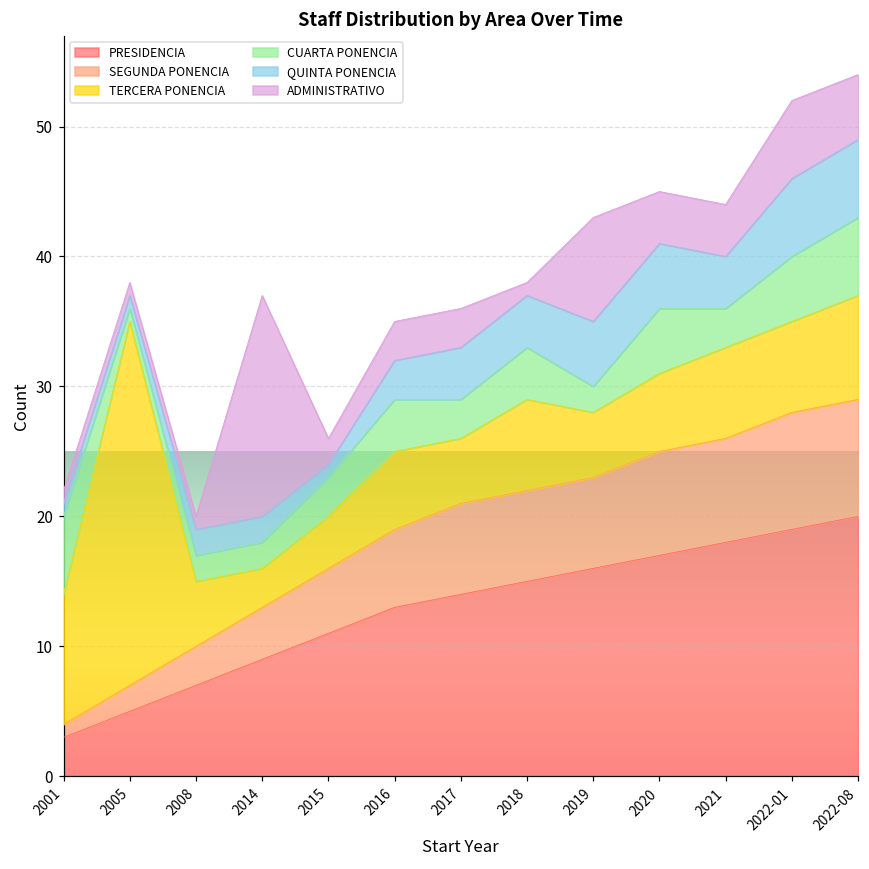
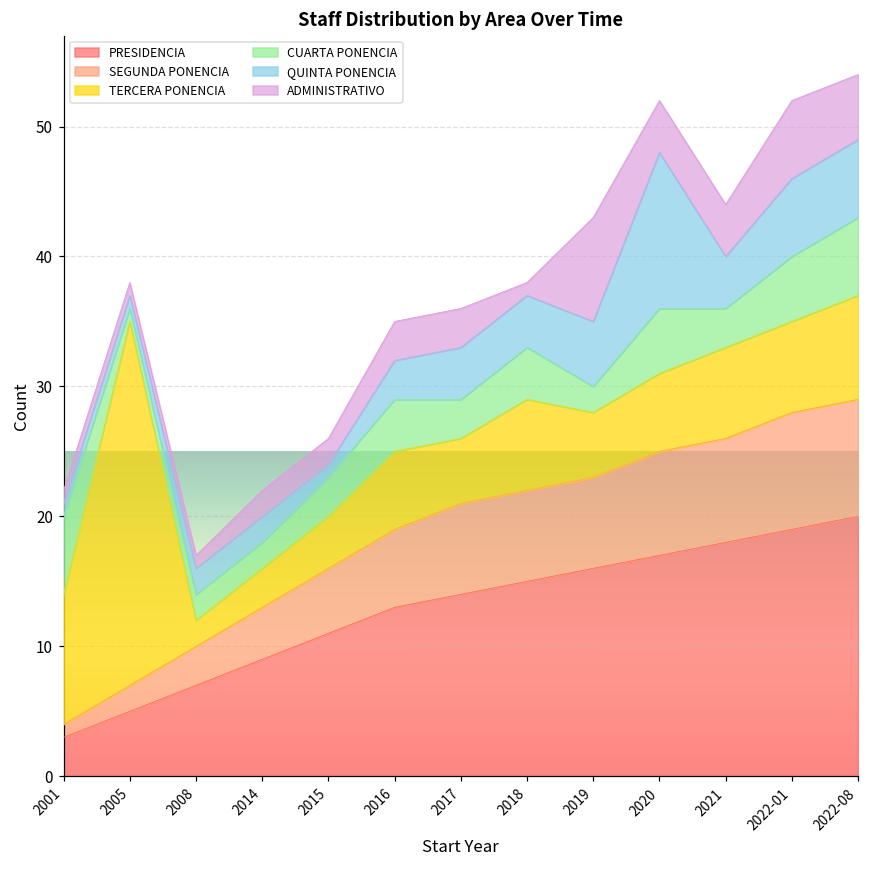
TERCERA PONENCIA, 2008: 5 -> 2
ADMINISTRATIVO, 2014: 17 -> 2
QUINTA PONENCIA, 2020: 5 -> 12
